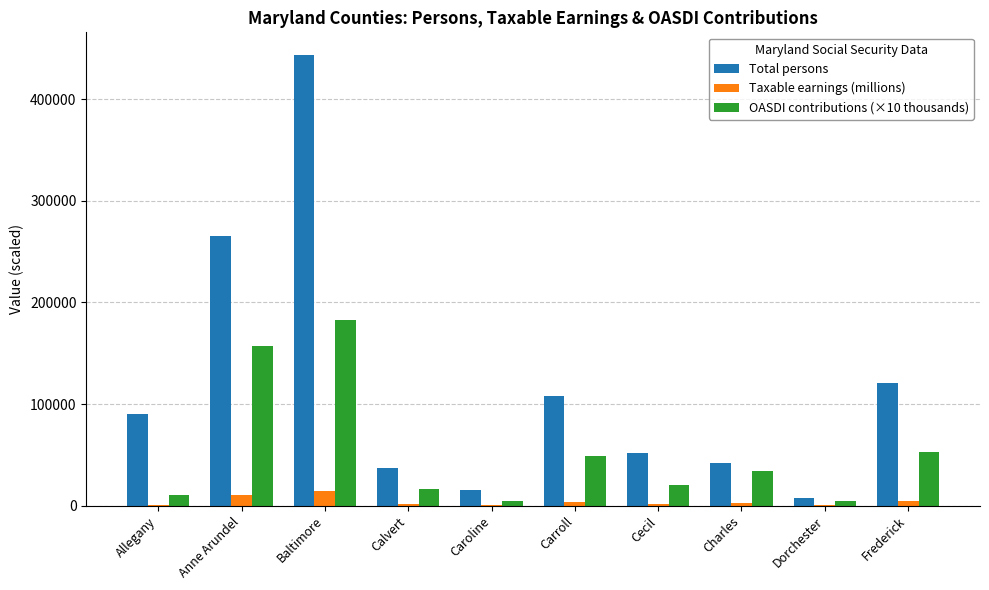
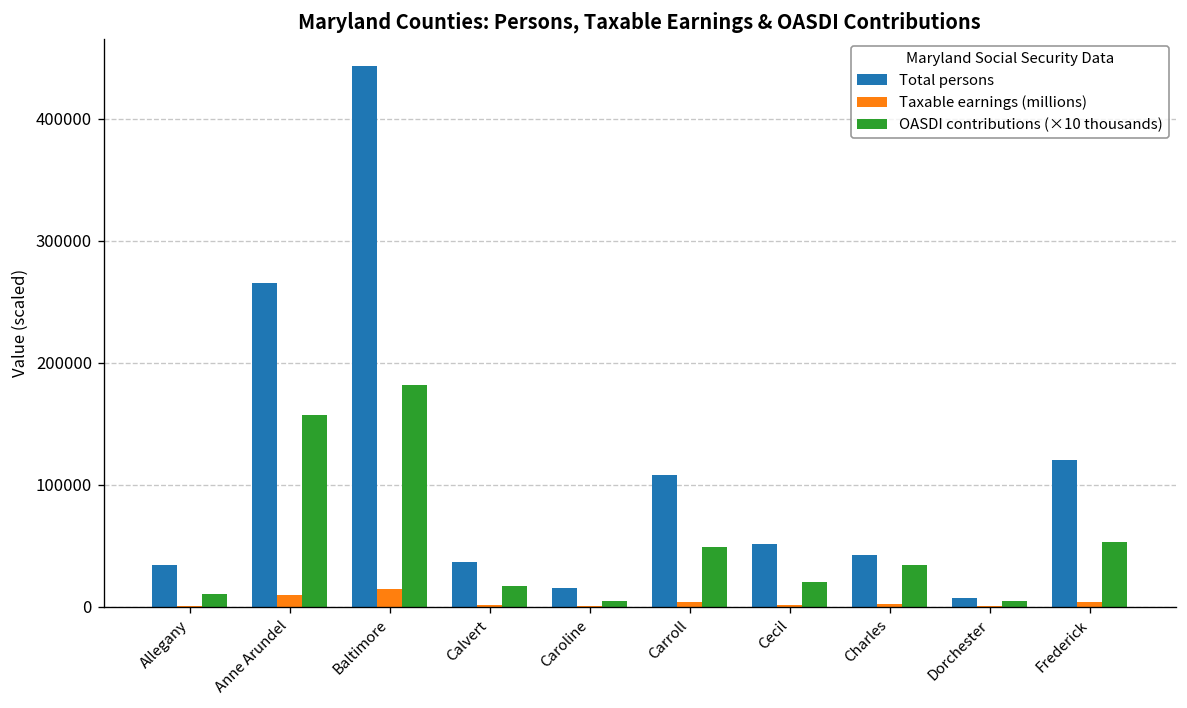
Total persons, Allegany: 90000 -> 34000
